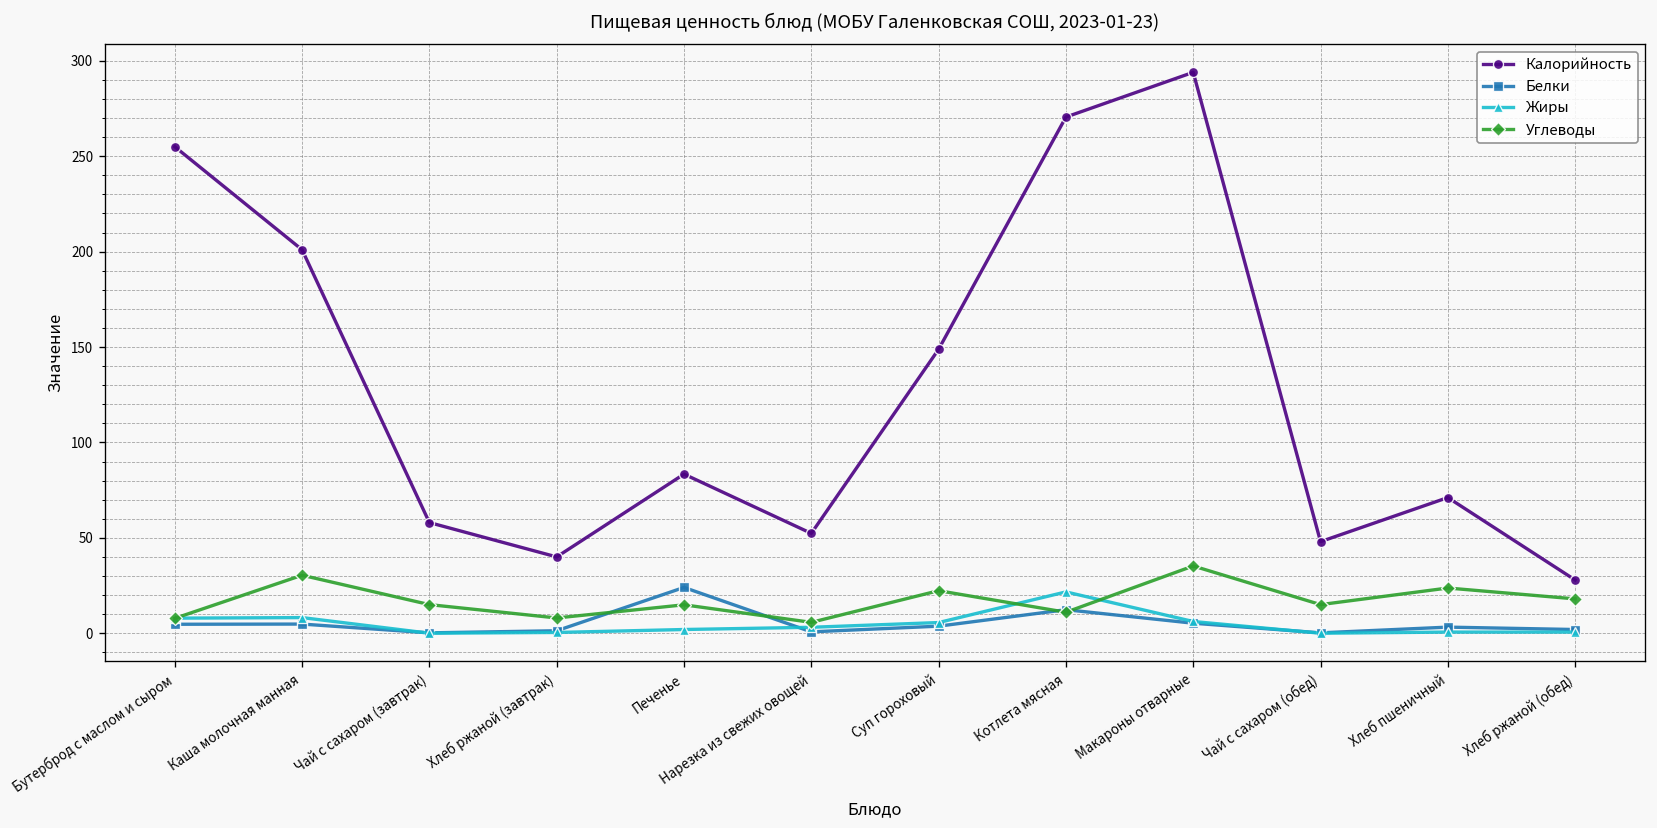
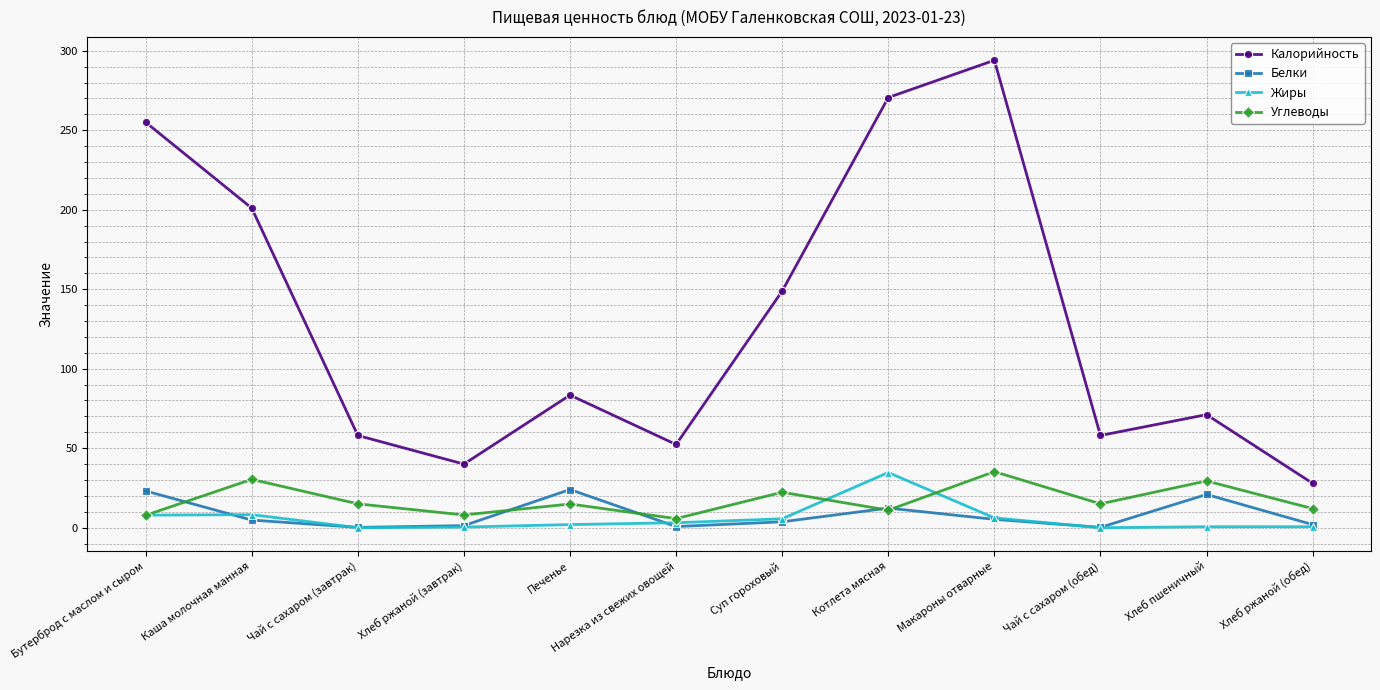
Белки, Бутерброд с маслом и сыром: 5 -> 23
Жиры, Котлета мясная: 22 -> 35
Калорийность, Чай с сахаром (обед): 48 -> 58
Белки, Хлеб пшеничный: 3 -> 21
Углеводы, Хлеб пшеничный: 24 -> 29
Углеводы, Хлеб ржаной (обед): 18 -> 12
